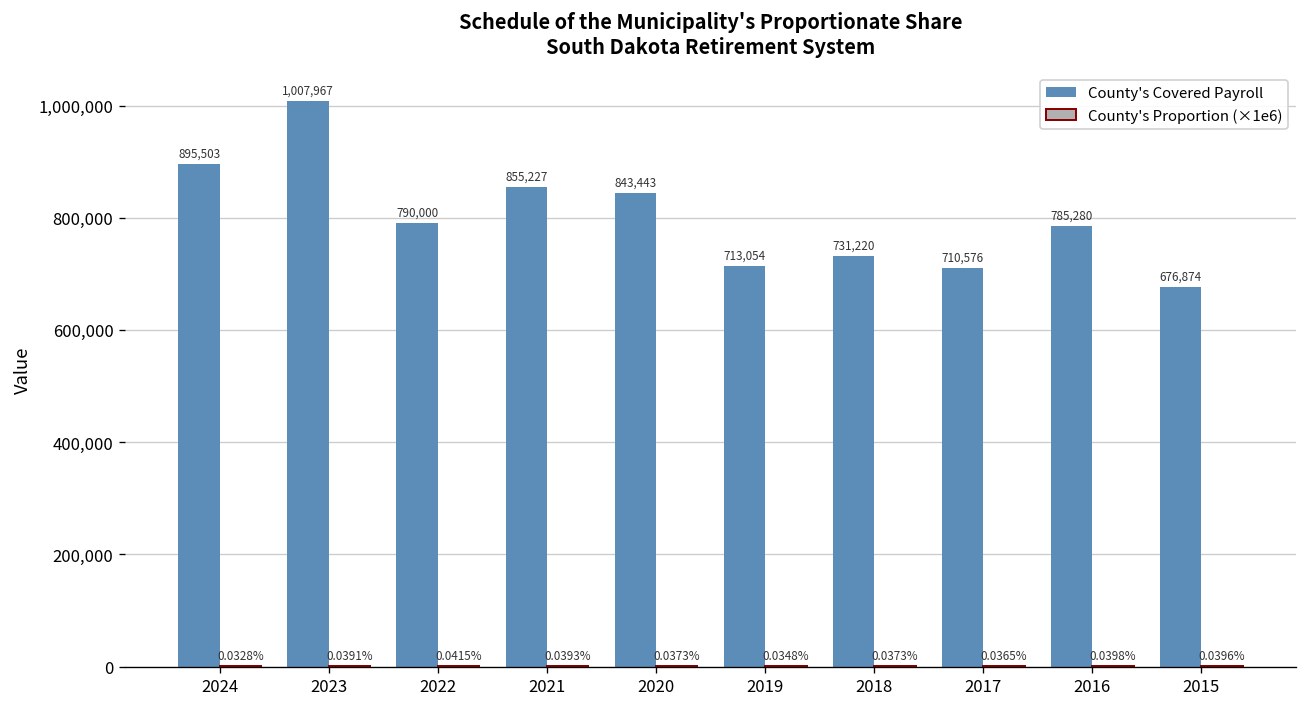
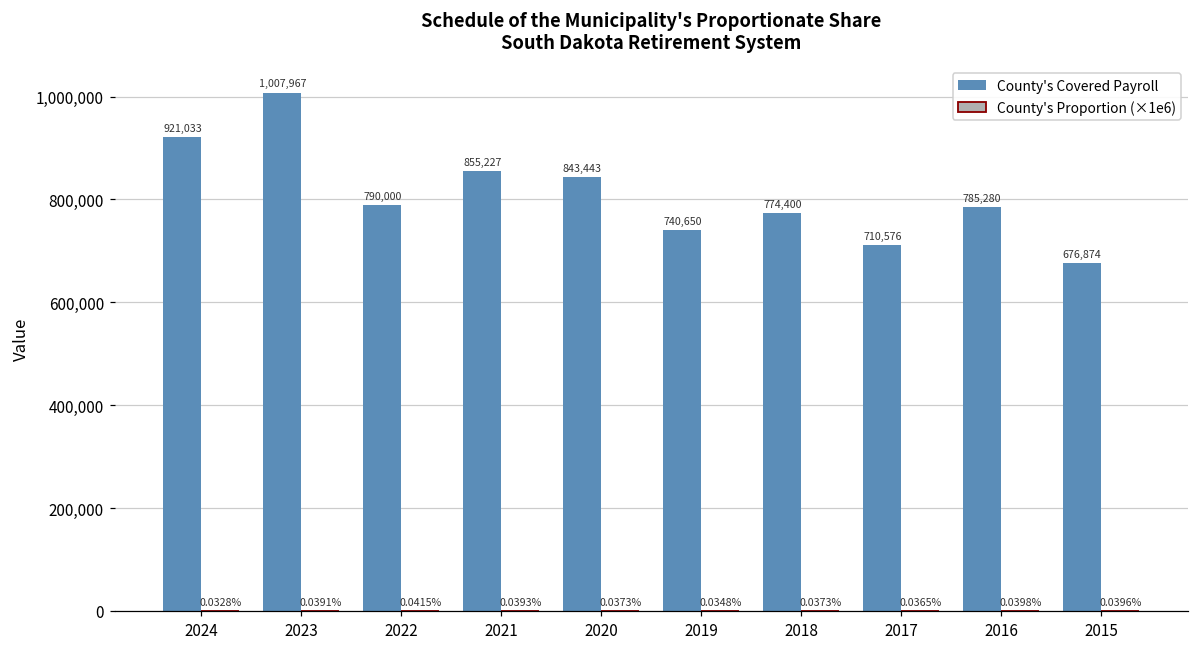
County's Covered Payroll, 2024: 895,503 -> 921,033
County's Covered Payroll, 2019: 713,054 -> 740,650
County's Covered Payroll, 2018: 731,220 -> 774,400
